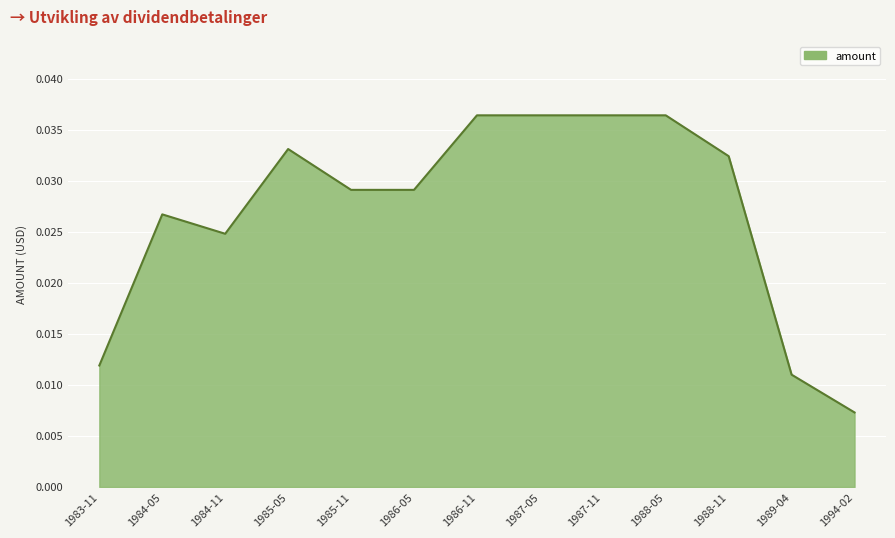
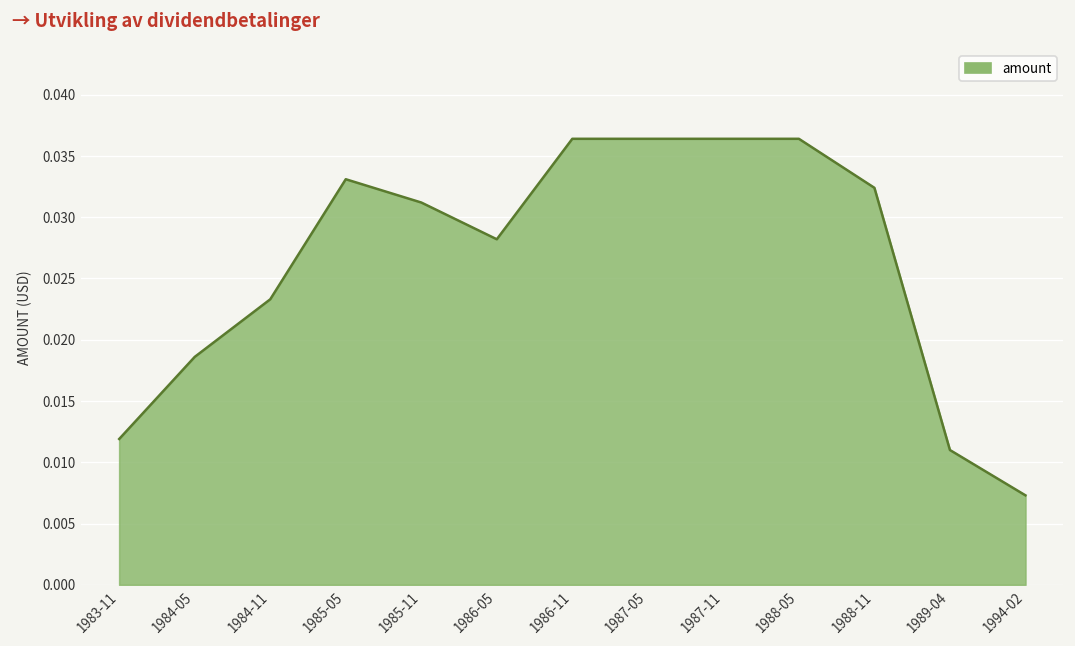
1984-05: 0.0267 -> 0.0186
1984-11: 0.0248 -> 0.0233
1985-11: 0.0291 -> 0.0312
1986-05: 0.0291 -> 0.0282
